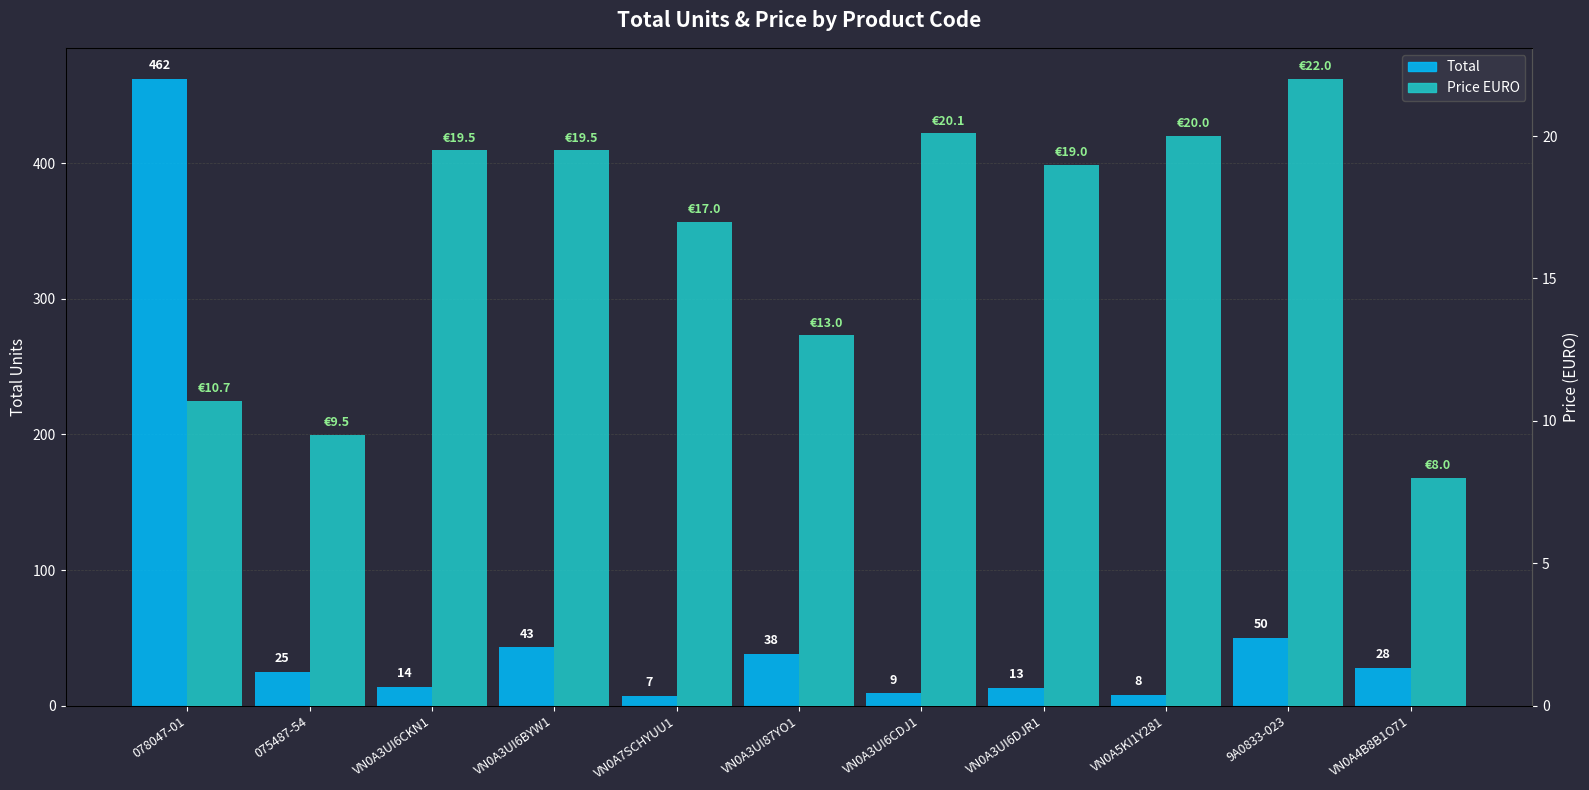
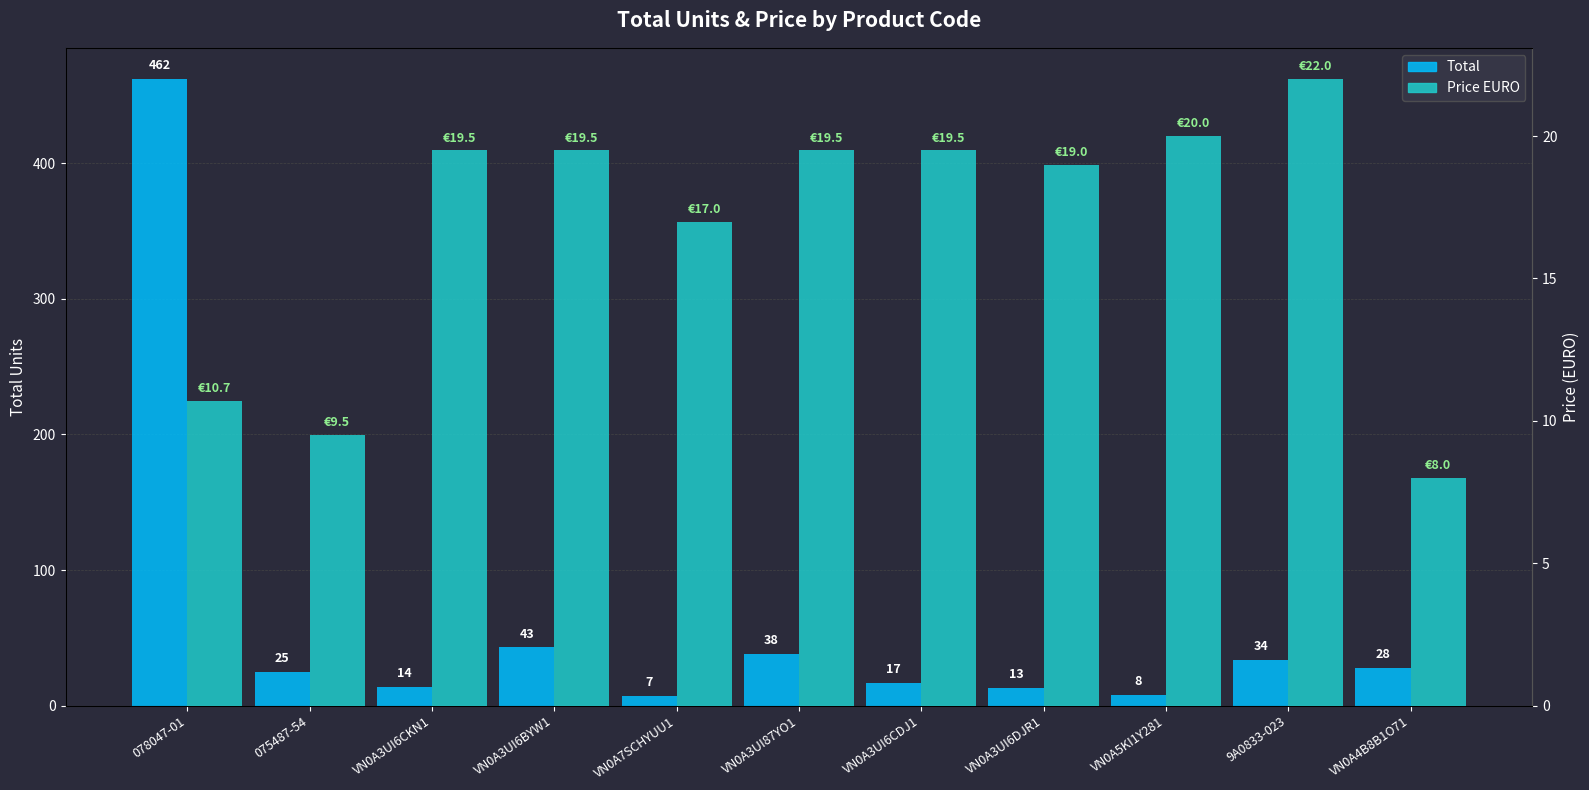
Total, VN0A3UI6CDJ1: 9 -> 17
Total, 9A0833-023: 50 -> 34
Price EURO, VN0A3UI87YO1: €13.0 -> €19.5
Price EURO, VN0A3UI6CDJ1: €20.1 -> €19.5
